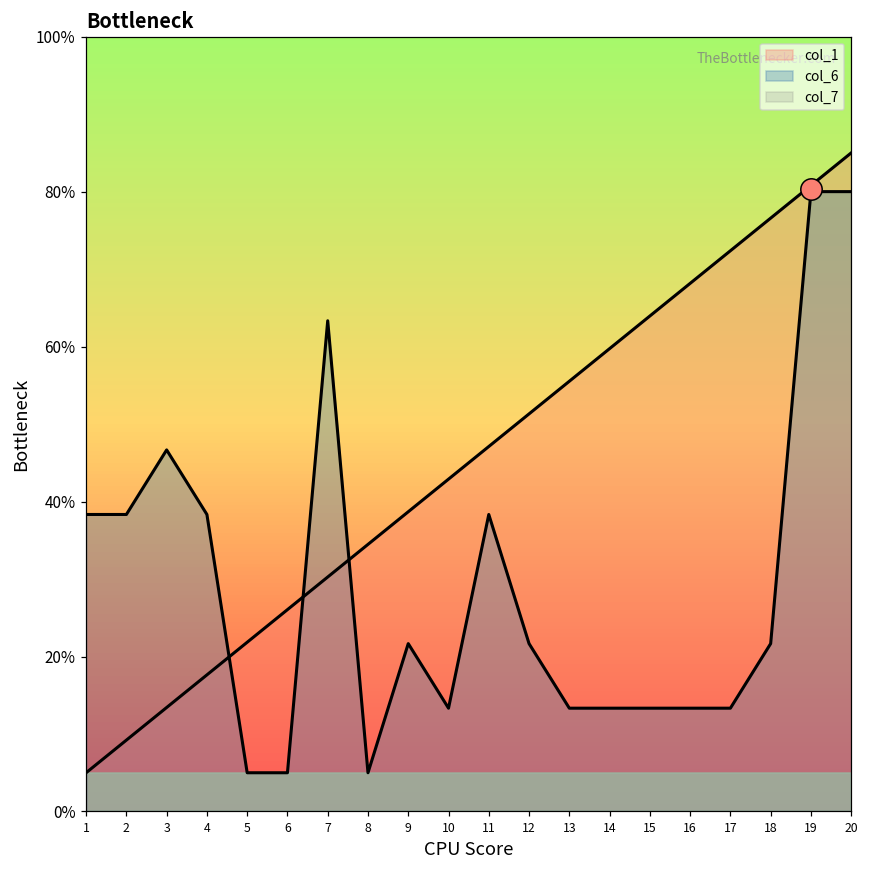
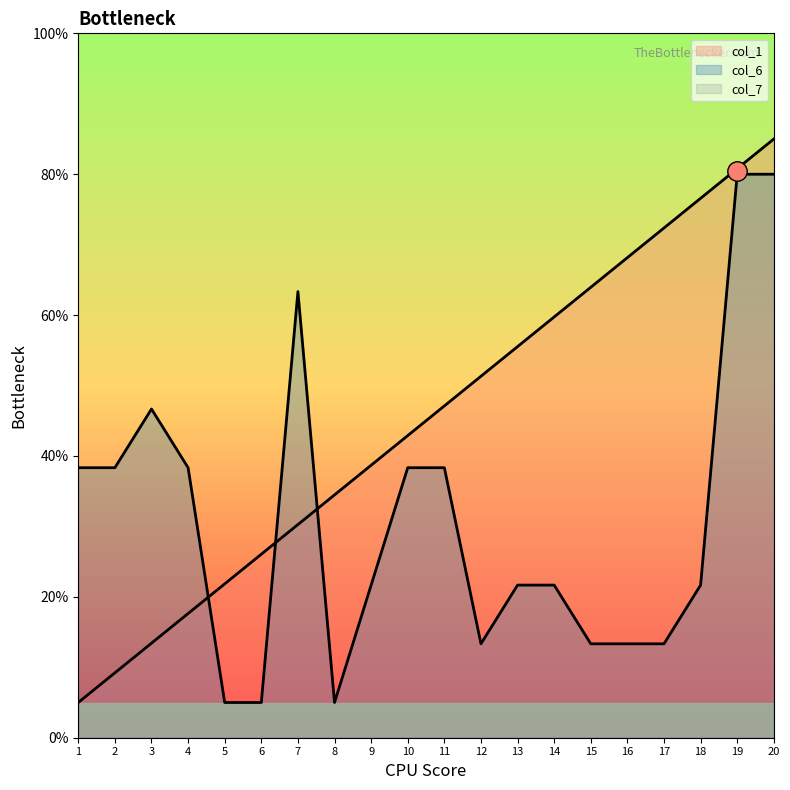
col_6, 10: 13% -> 38%
col_6, 12: 22% -> 13%
col_6, 13: 13% -> 22%
col_6, 14: 13% -> 22%
